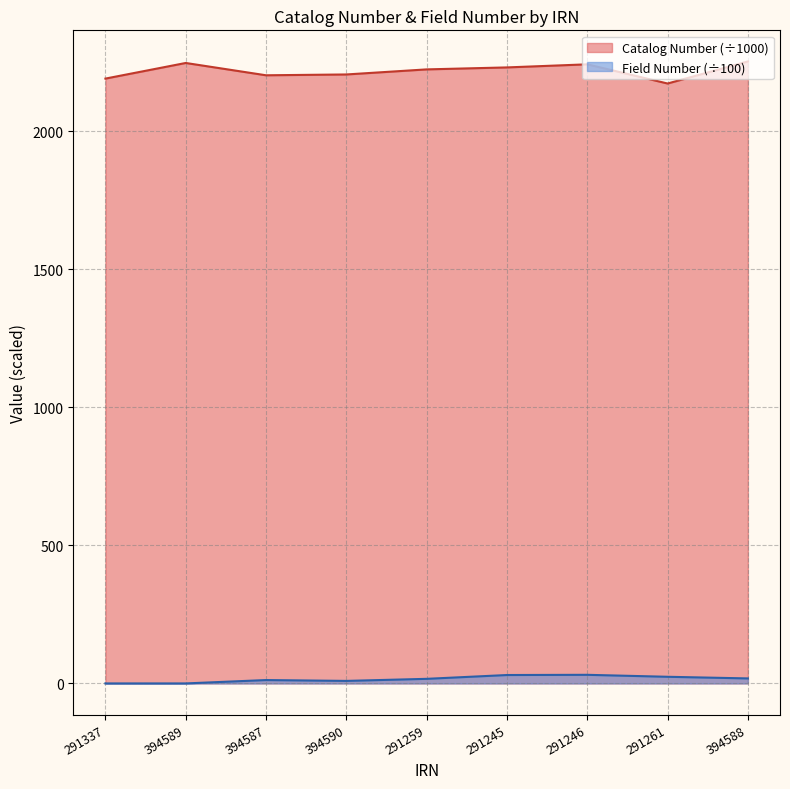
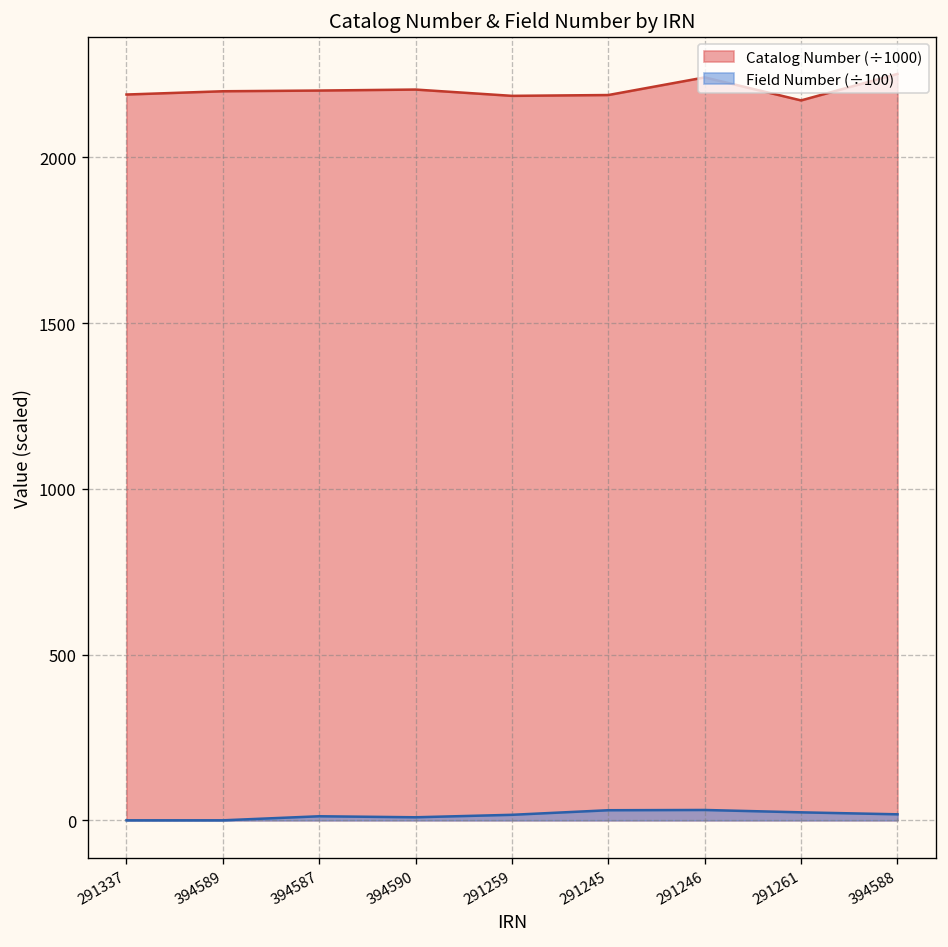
Catalog Number (÷1000), 394589: 2250 -> 2200
Catalog Number (÷1000), 291259: 2220 -> 2190
Catalog Number (÷1000), 291245: 2230 -> 2190
